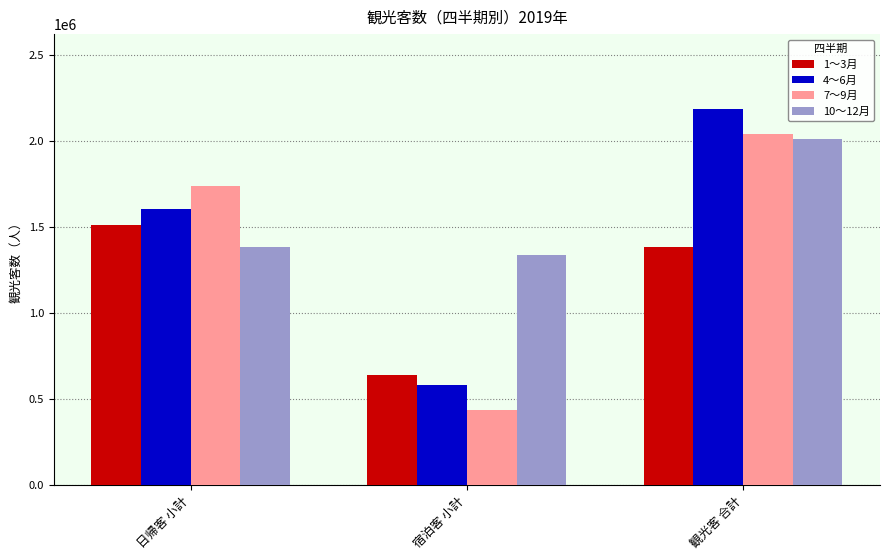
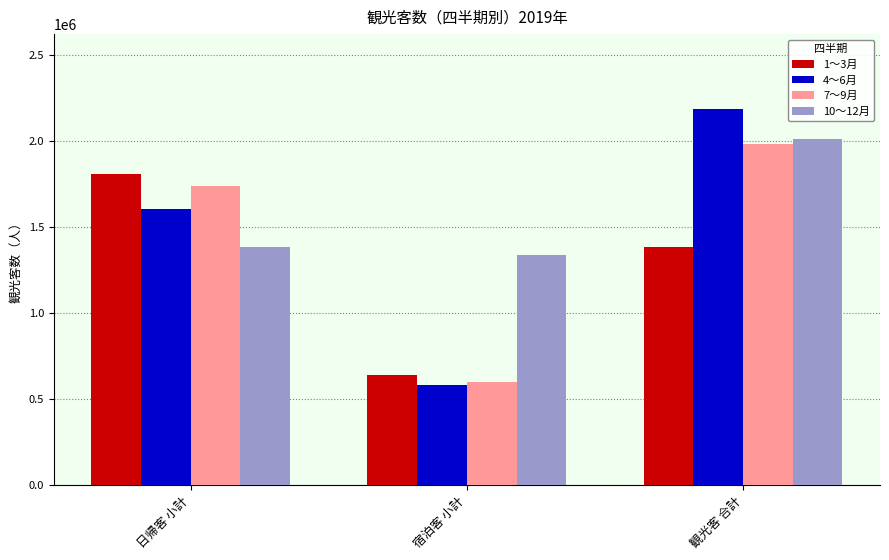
1～3月, 日帰客 小計: 1510000 -> 1810000
7～9月, 宿泊客 小計: 440000 -> 600000
7～9月, 観光客 合計: 2040000 -> 1980000
